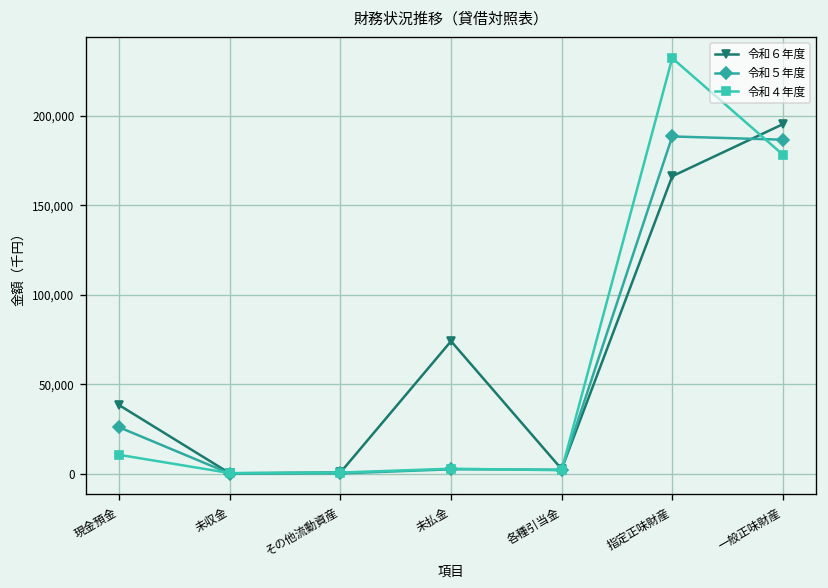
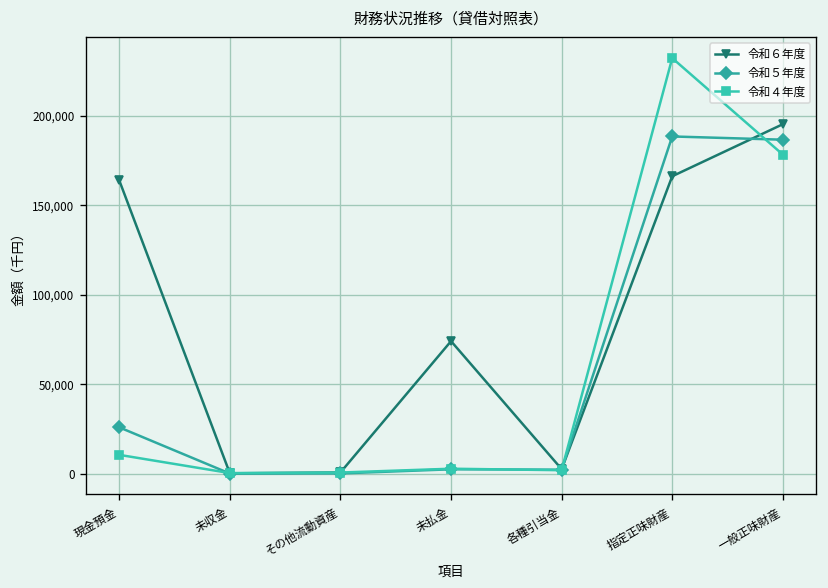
令和６年度, 現金預金: 38,000 -> 164,000
